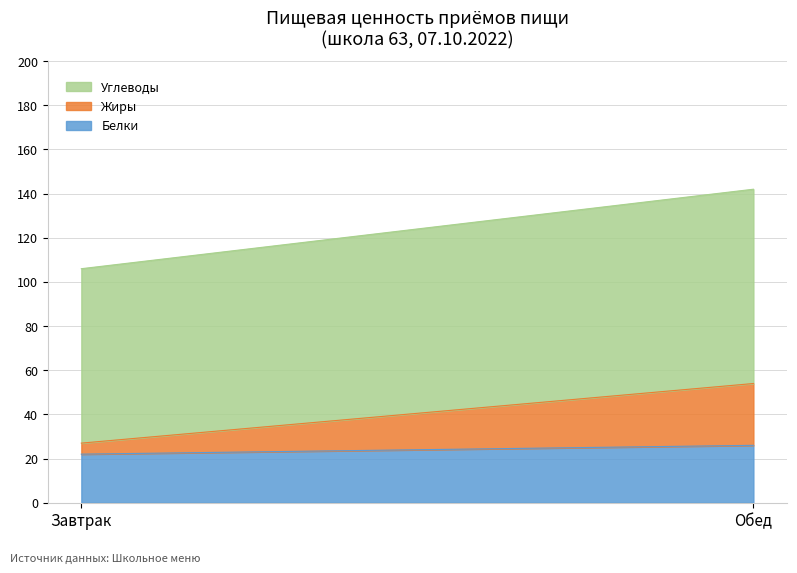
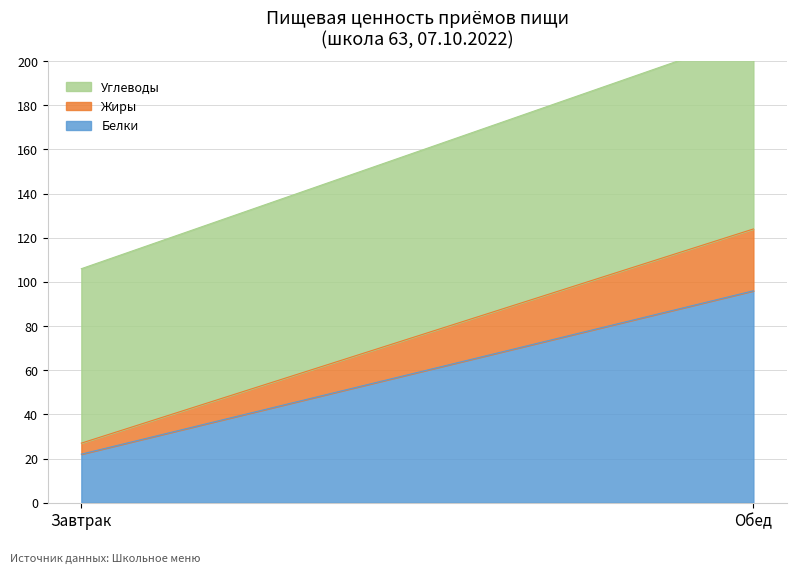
Белки, Обед: 26 -> 96
